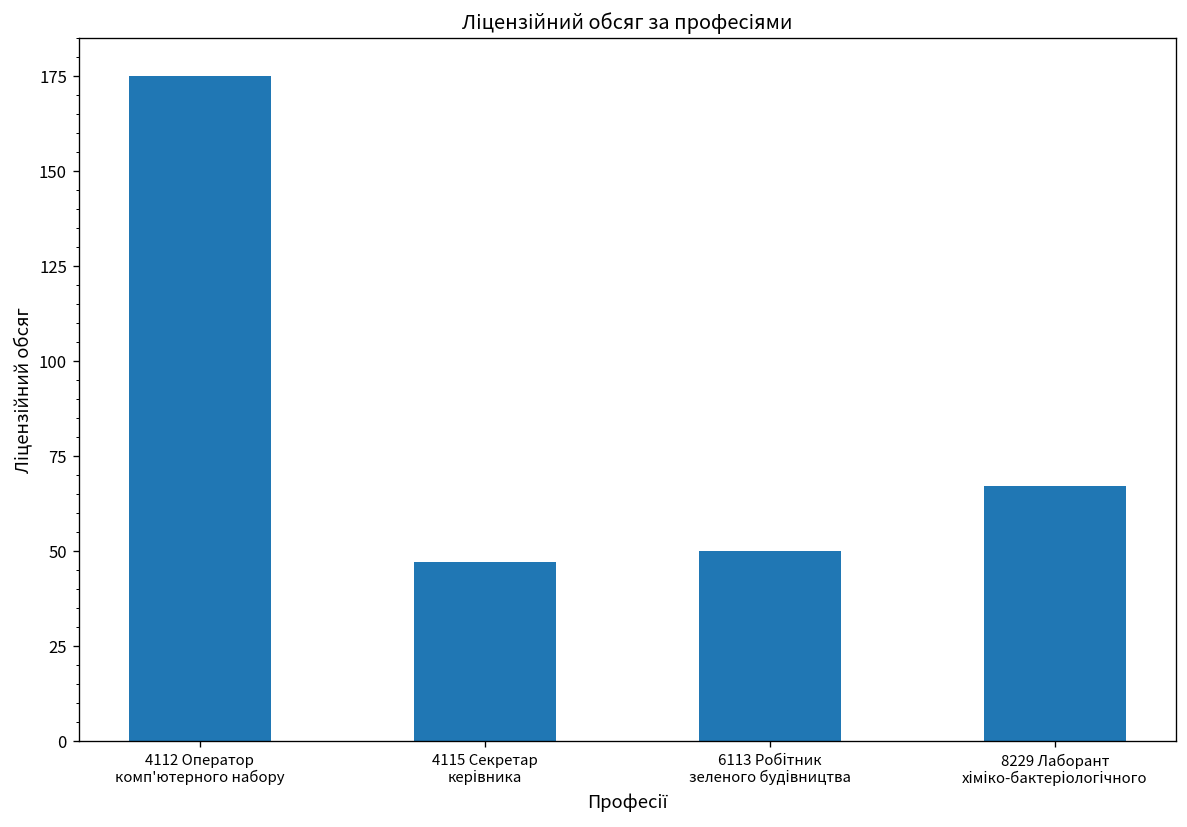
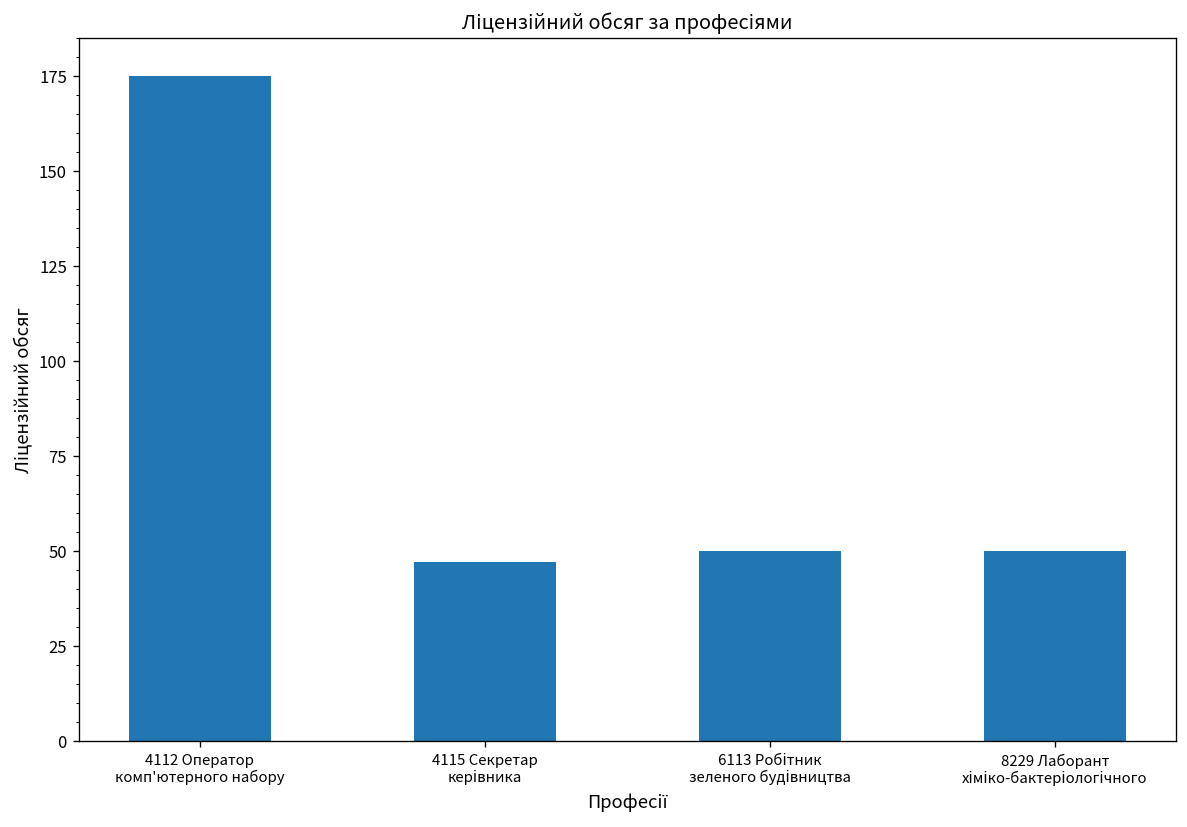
8229 Лаборант хіміко-бактеріологічного: 67 -> 50
